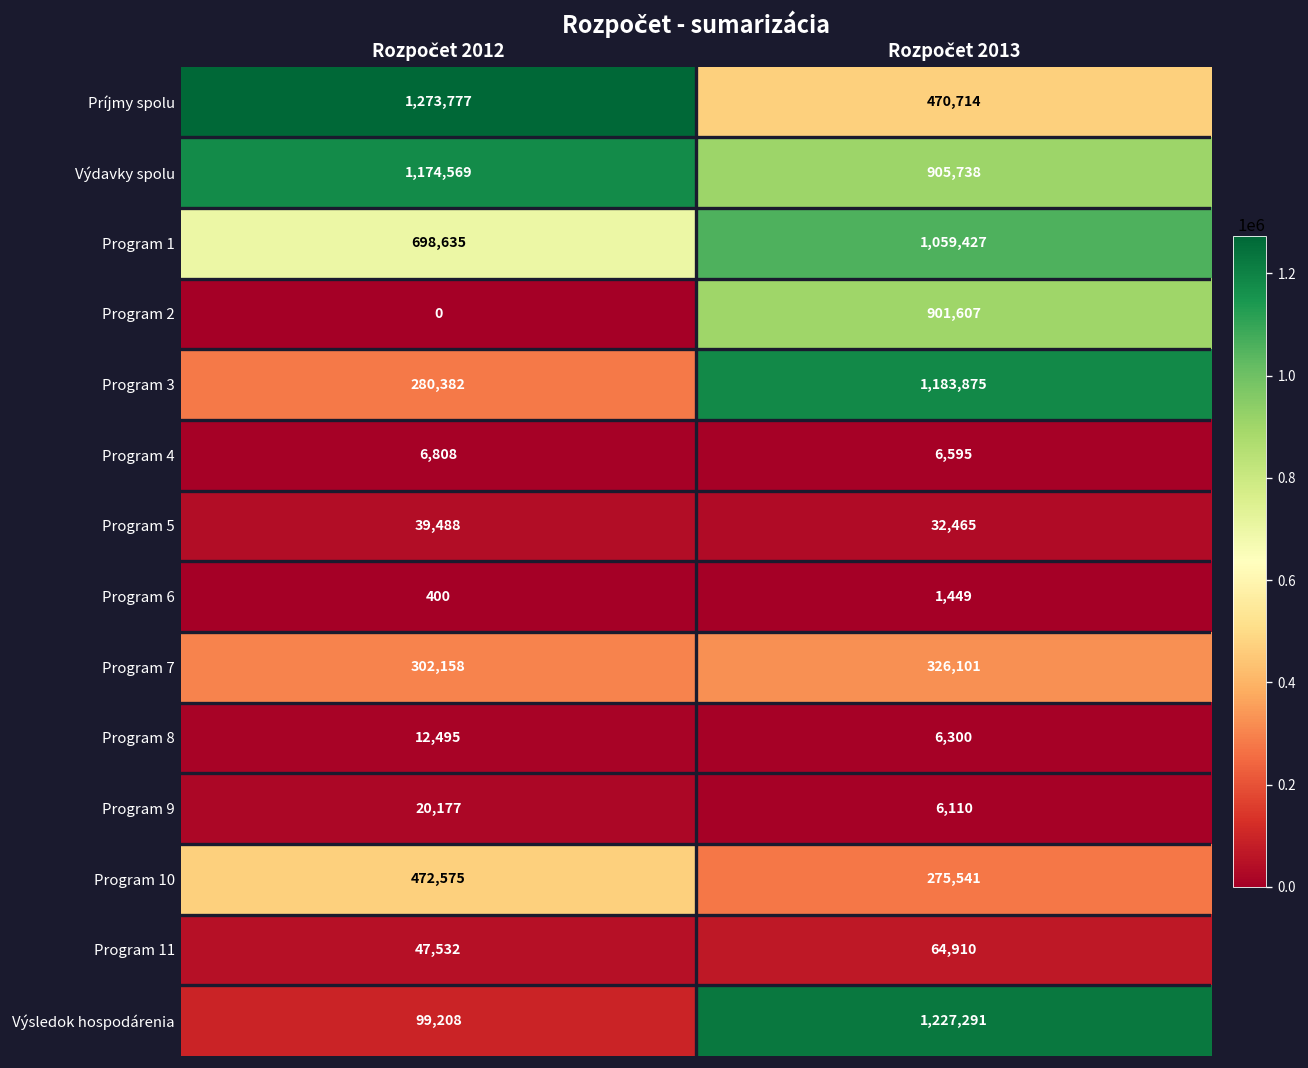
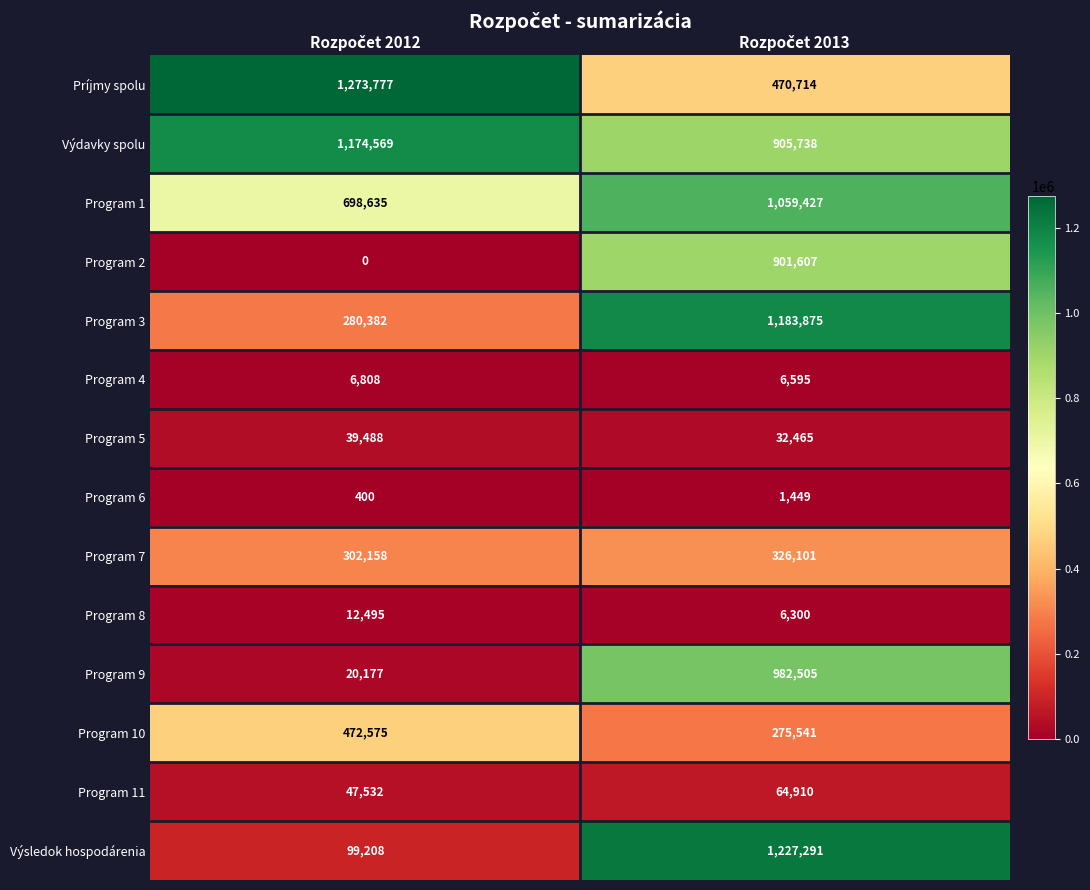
Program 9, Rozpočet 2013: 6,110 -> 982,505
